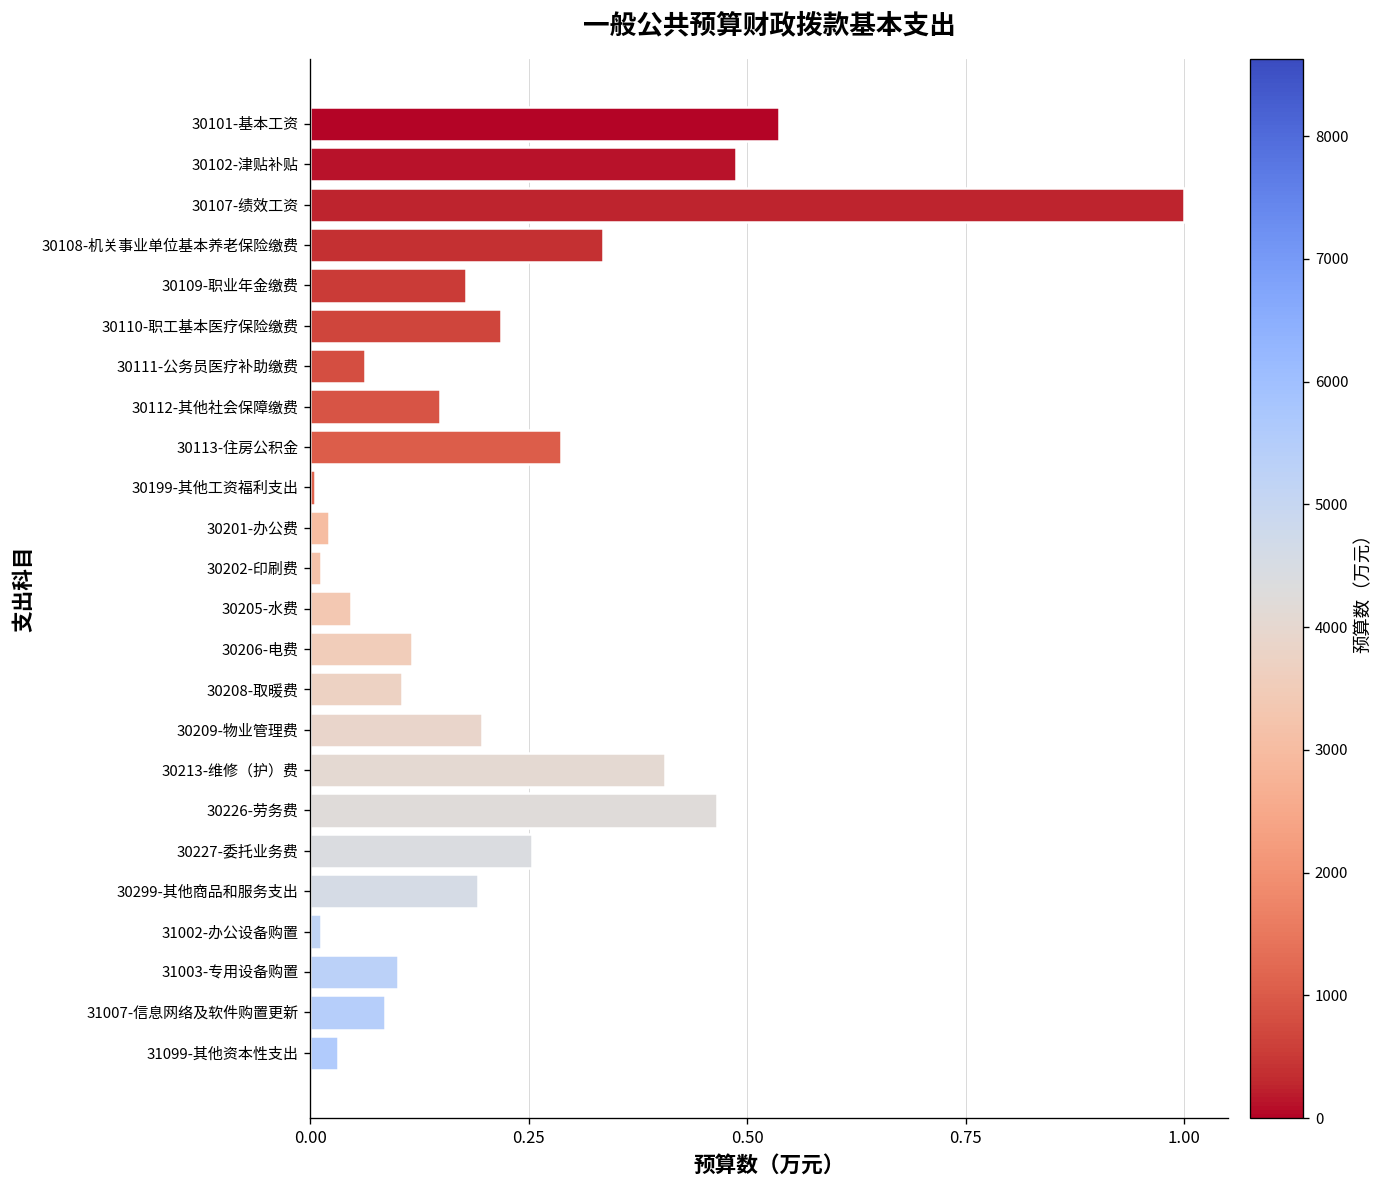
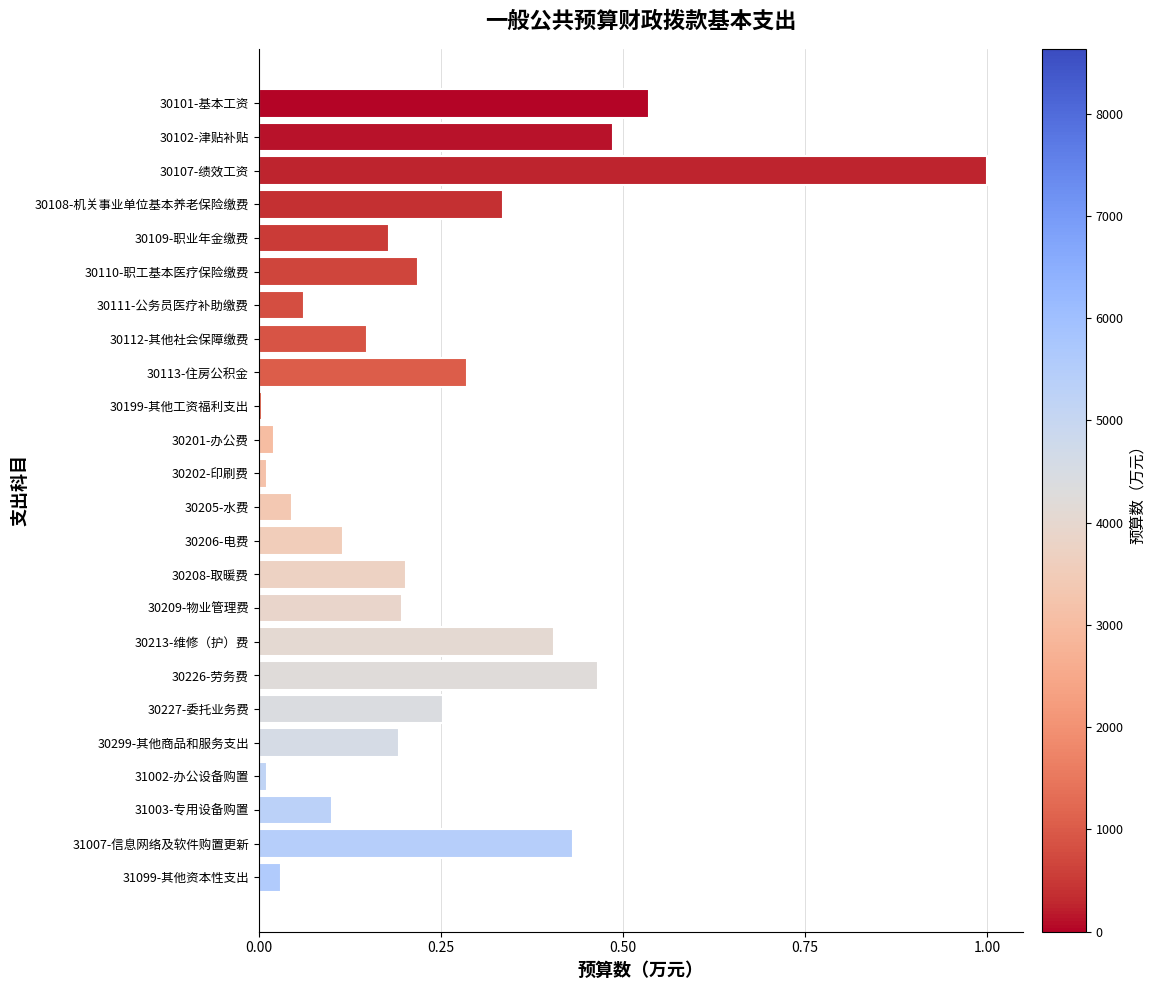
30208-取暖费: 0.10 -> 0.20
31007-信息网络及软件购置更新: 0.09 -> 0.43
